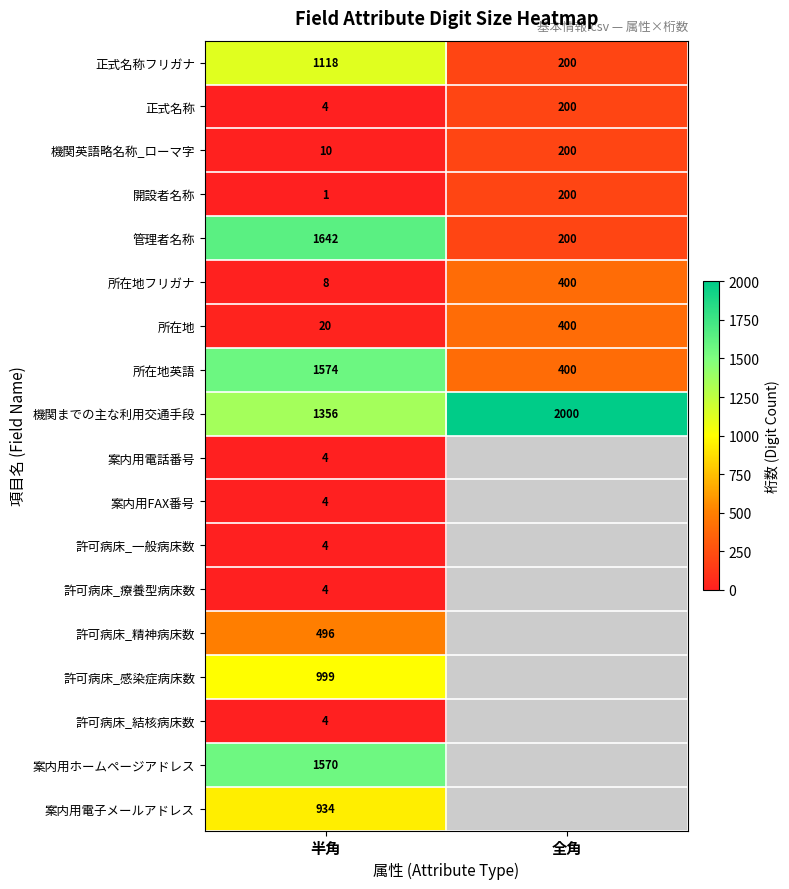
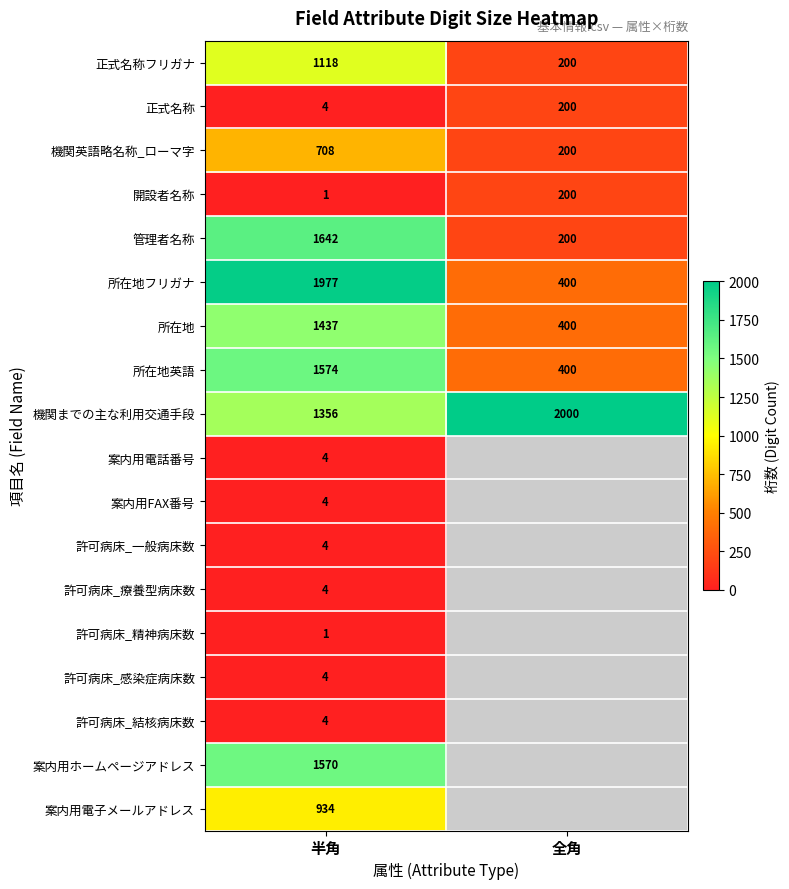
機関英語略名称_ローマ字, 半角: 10 -> 708
所在地フリガナ, 半角: 8 -> 1977
所在地, 半角: 20 -> 1437
許可病床_精神病床数, 半角: 496 -> 1
許可病床_感染症病床数, 半角: 999 -> 4
